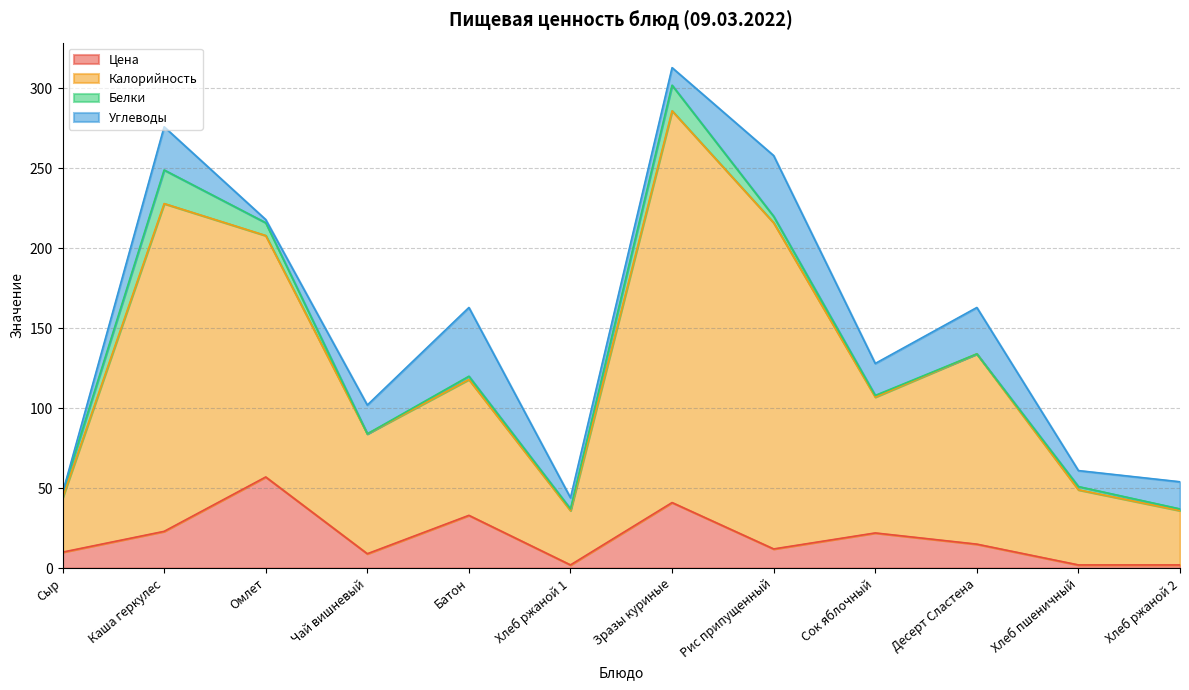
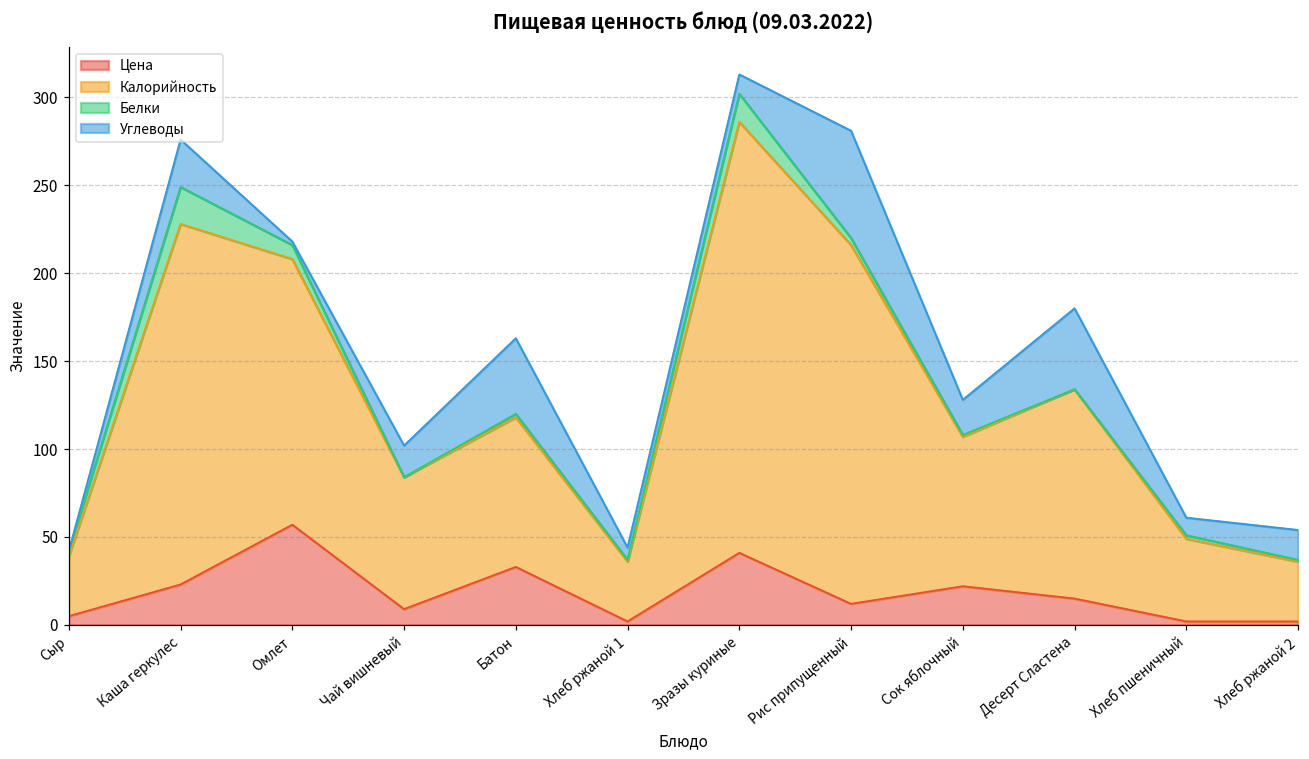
Цена, Сыр: 10 -> 5
Углеводы, Рис припущенный: 38 -> 61
Углеводы, Десерт Сластена: 29 -> 46
